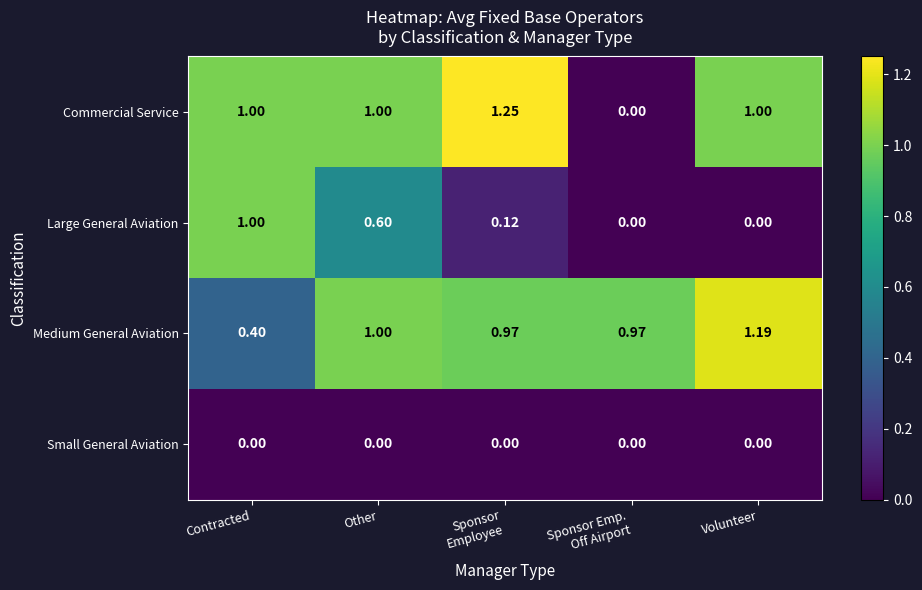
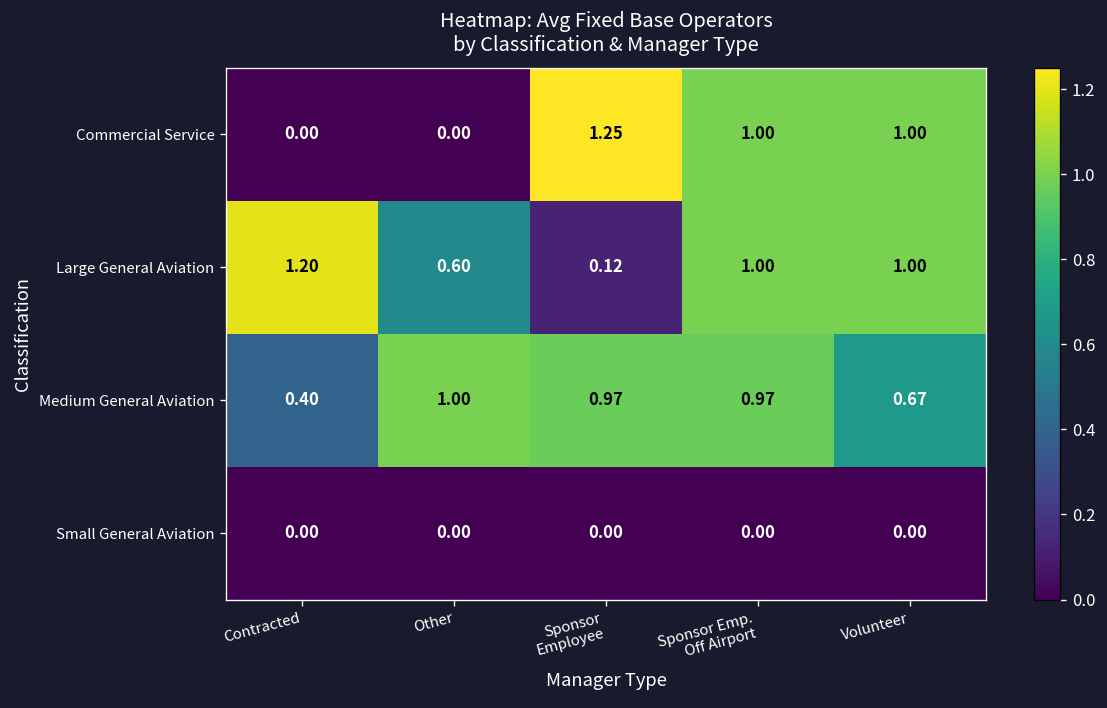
Commercial Service, Contracted: 1.00 -> 0.00
Commercial Service, Other: 1.00 -> 0.00
Commercial Service, Sponsor Emp. Off Airport: 0.00 -> 1.00
Large General Aviation, Contracted: 1.00 -> 1.20
Large General Aviation, Sponsor Emp. Off Airport: 0.00 -> 1.00
Large General Aviation, Volunteer: 0.00 -> 1.00
Medium General Aviation, Volunteer: 1.19 -> 0.67
